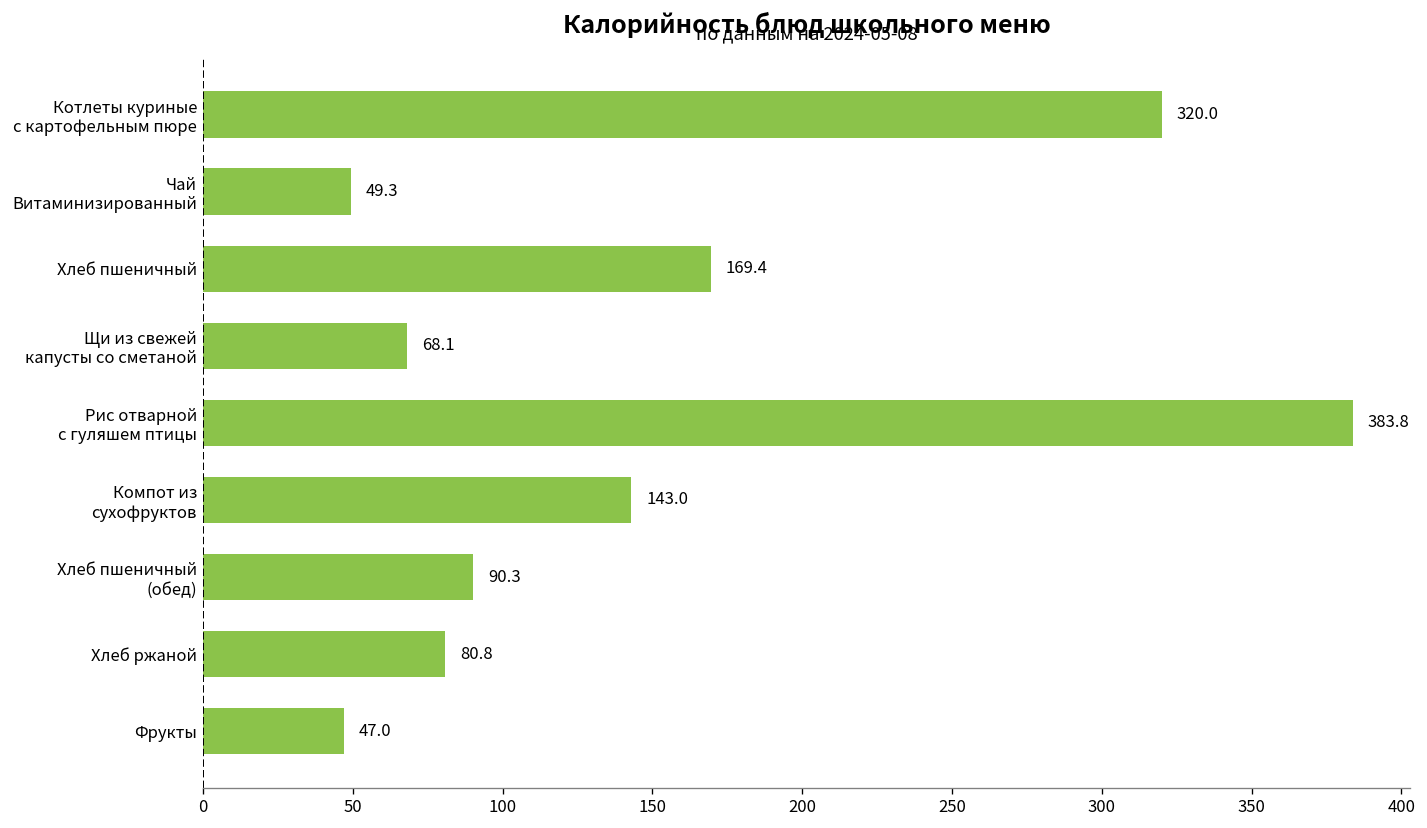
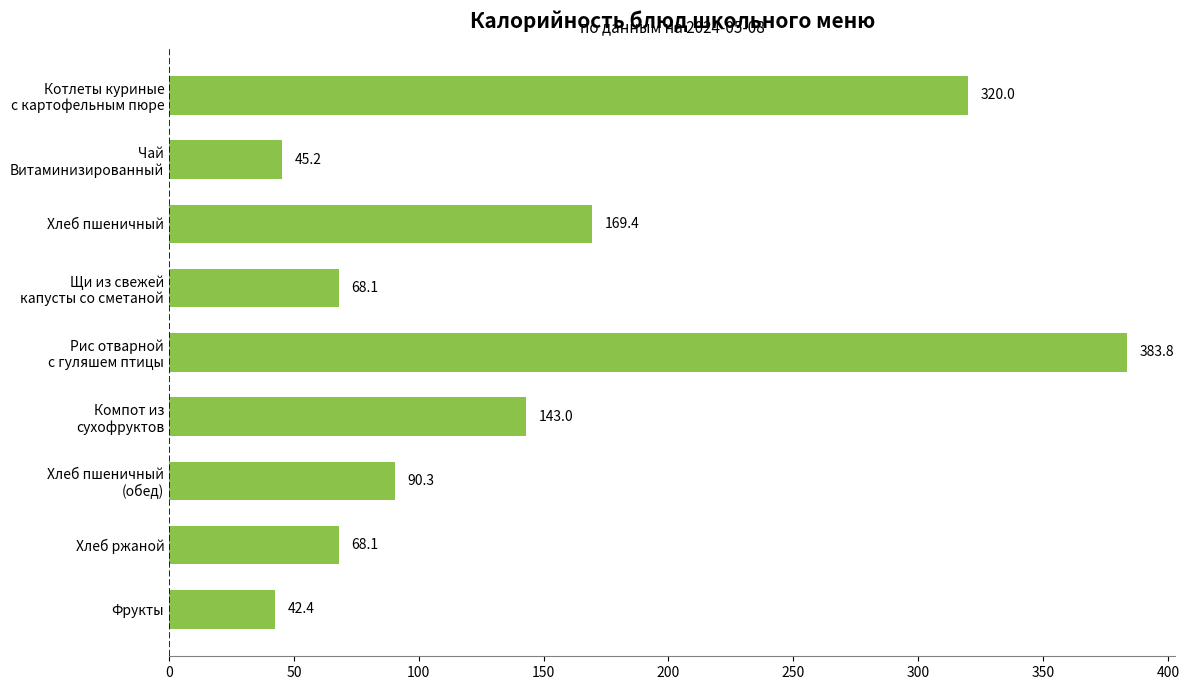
Чай Витаминизированный: 49.3 -> 45.2
Хлеб ржаной: 80.8 -> 68.1
Фрукты: 47.0 -> 42.4
